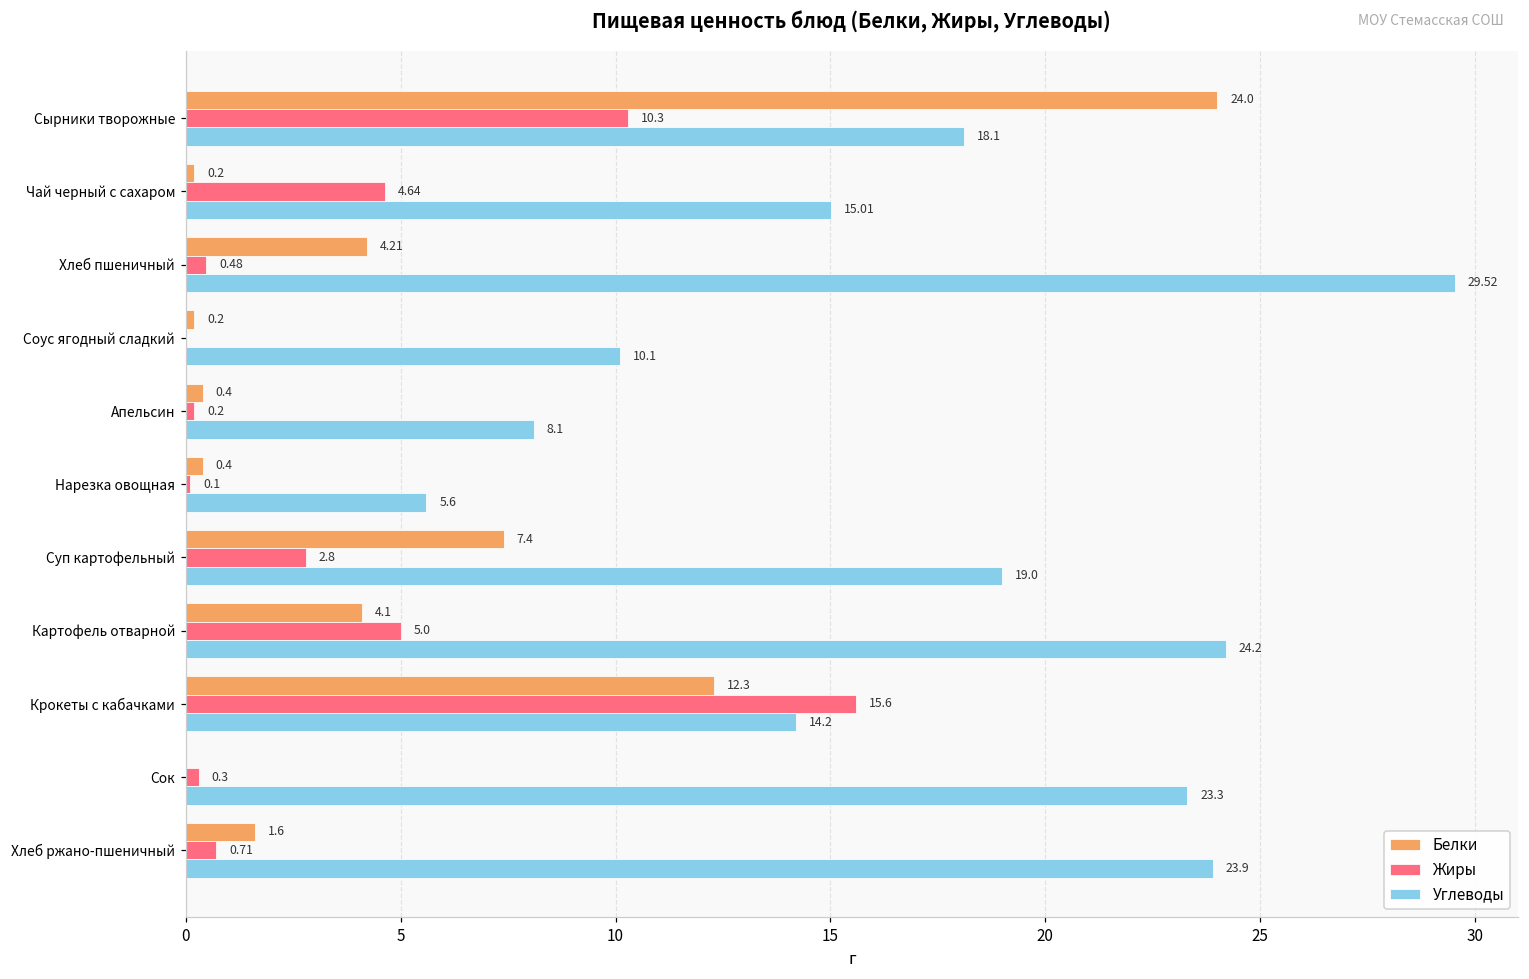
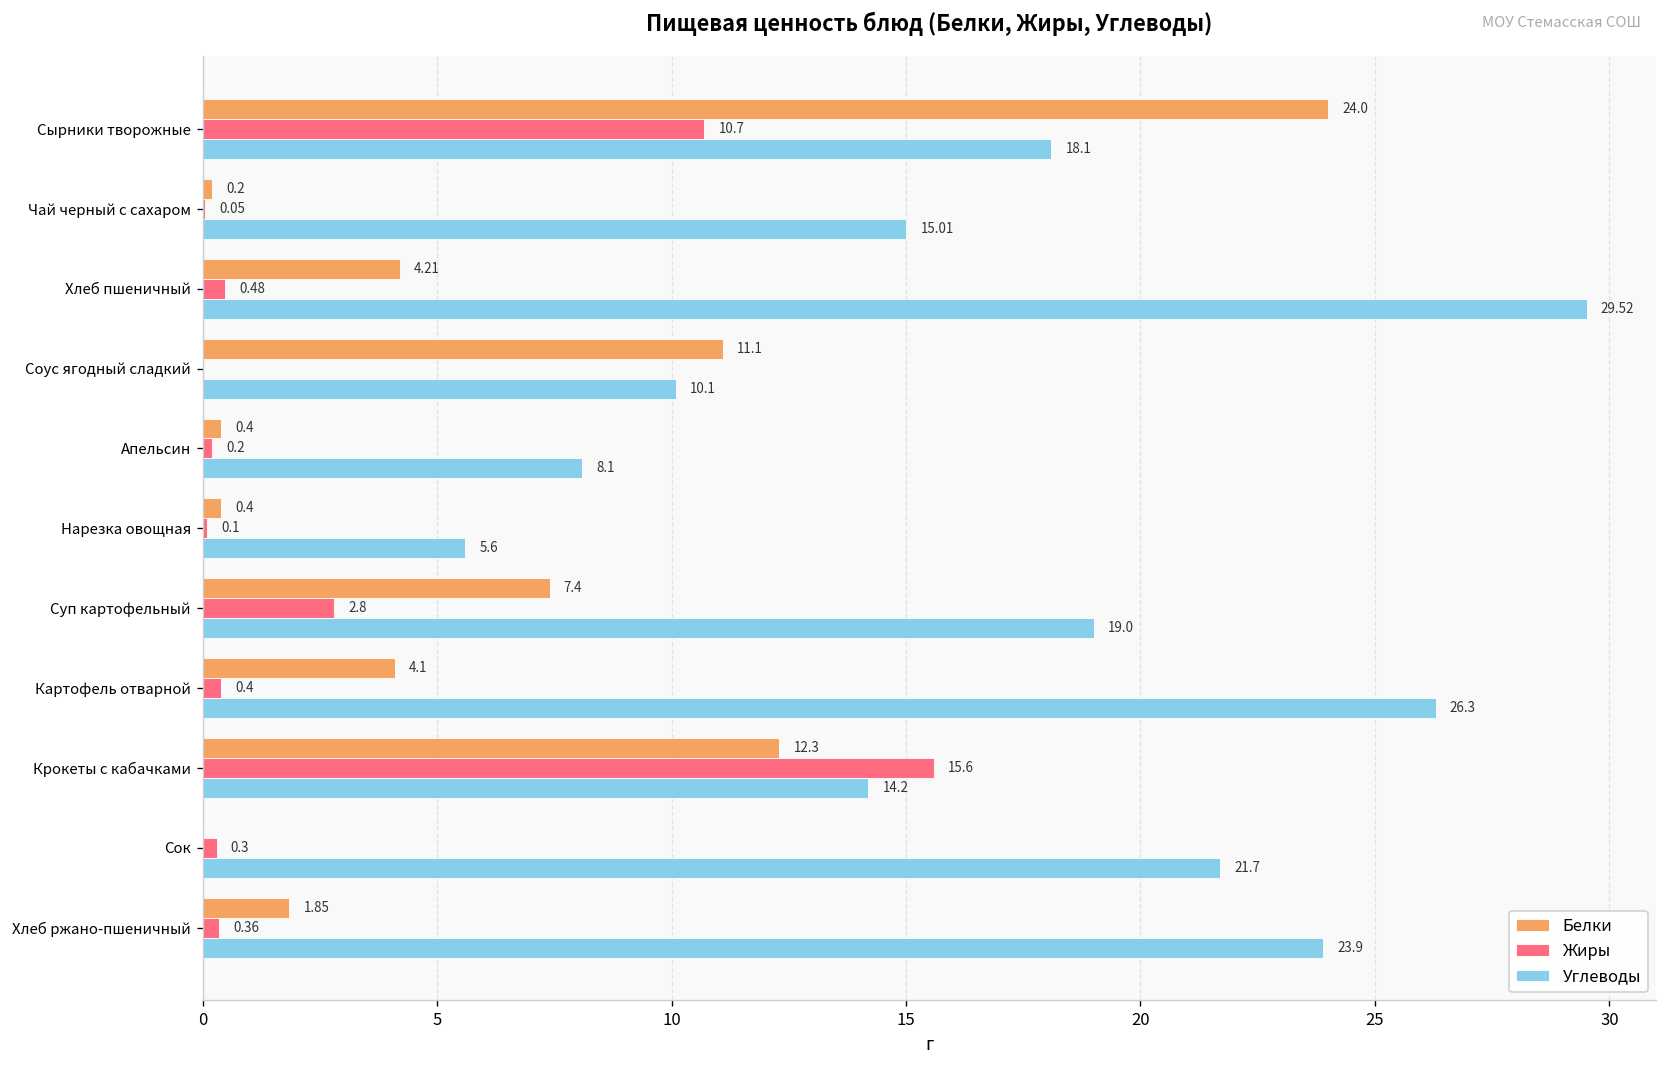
Жиры, Сырники творожные: 10.3 -> 10.7
Жиры, Чай черный с сахаром: 4.64 -> 0.05
Белки, Соус ягодный сладкий: 0.2 -> 11.1
Жиры, Картофель отварной: 5.0 -> 0.4
Углеводы, Картофель отварной: 24.2 -> 26.3
Углеводы, Сок: 23.3 -> 21.7
Белки, Хлеб ржано-пшеничный: 1.6 -> 1.85
Жиры, Хлеб ржано-пшеничный: 0.71 -> 0.36
